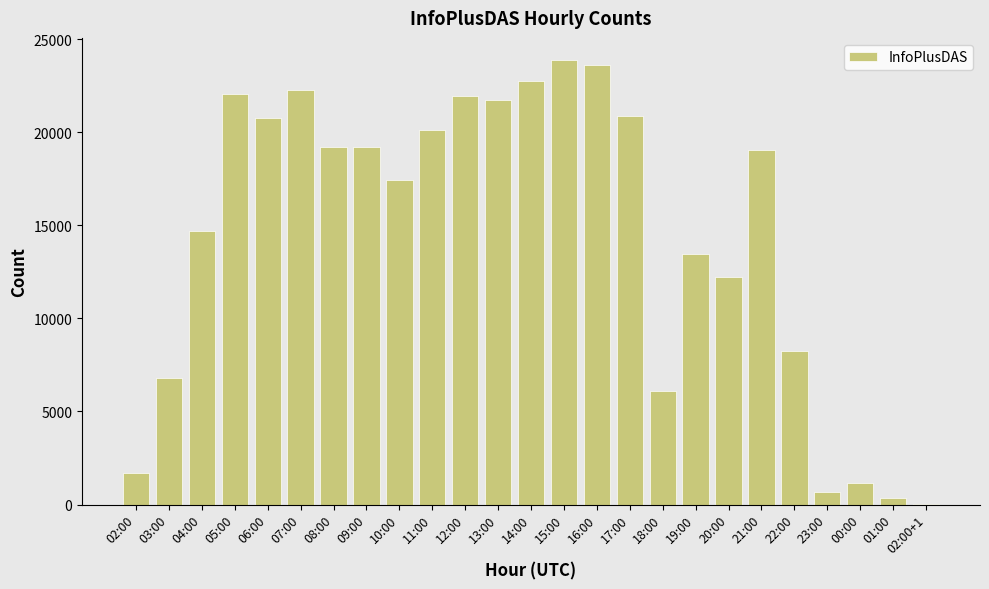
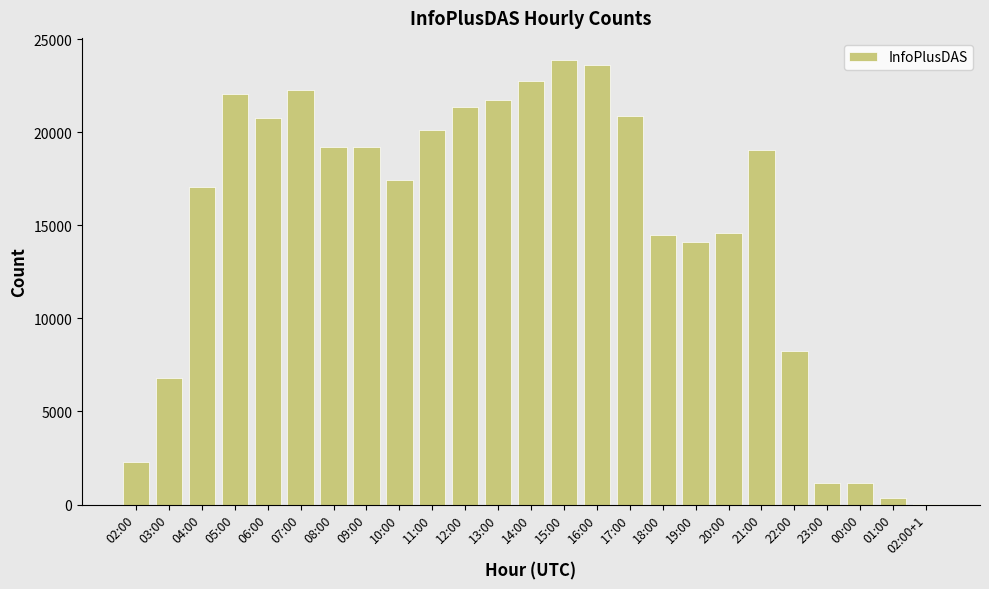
02:00: 1700 -> 2300
04:00: 14700 -> 17000
12:00: 22000 -> 21300
18:00: 6100 -> 14500
19:00: 13500 -> 14100
20:00: 12200 -> 14600
23:00: 700 -> 1100
